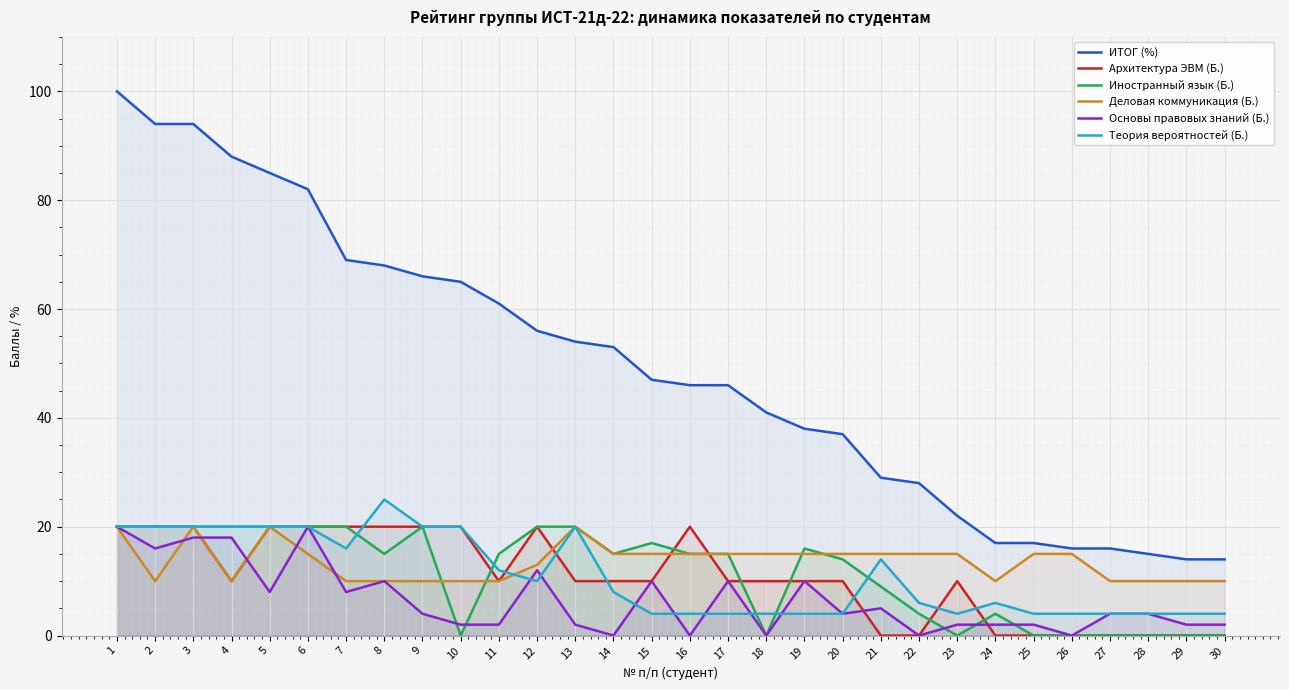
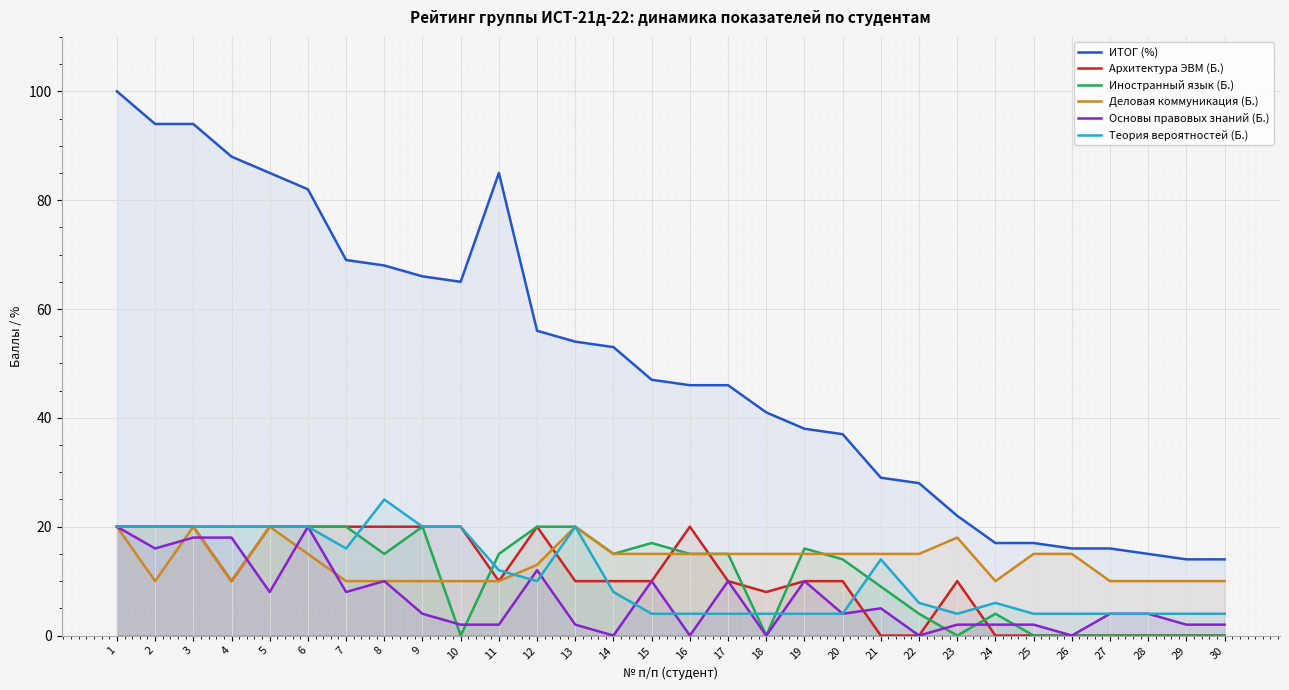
ИТОГ (%), 11: 61 -> 85
Архитектура ЭВМ (Б.), 18: 10 -> 8
Деловая коммуникация (Б.), 23: 15 -> 18
